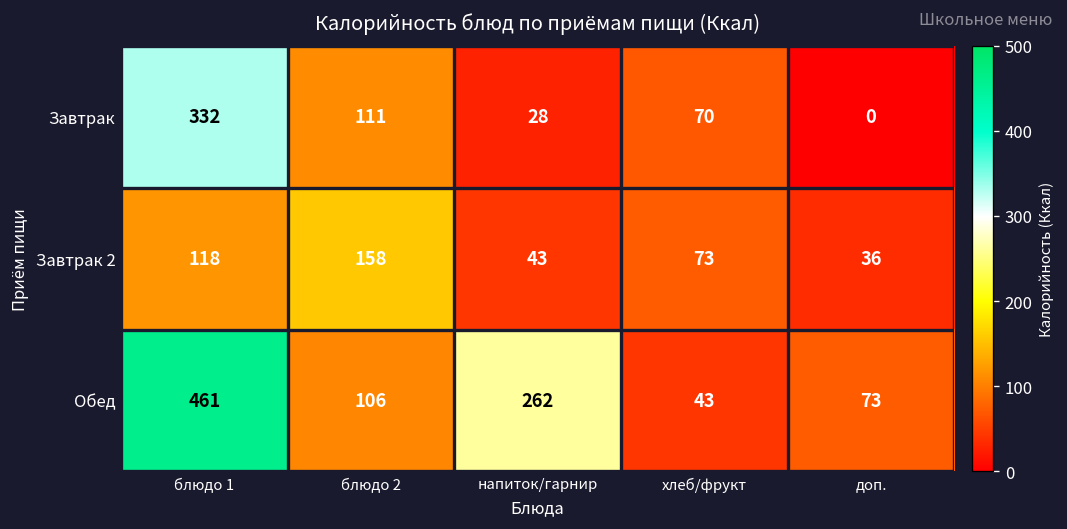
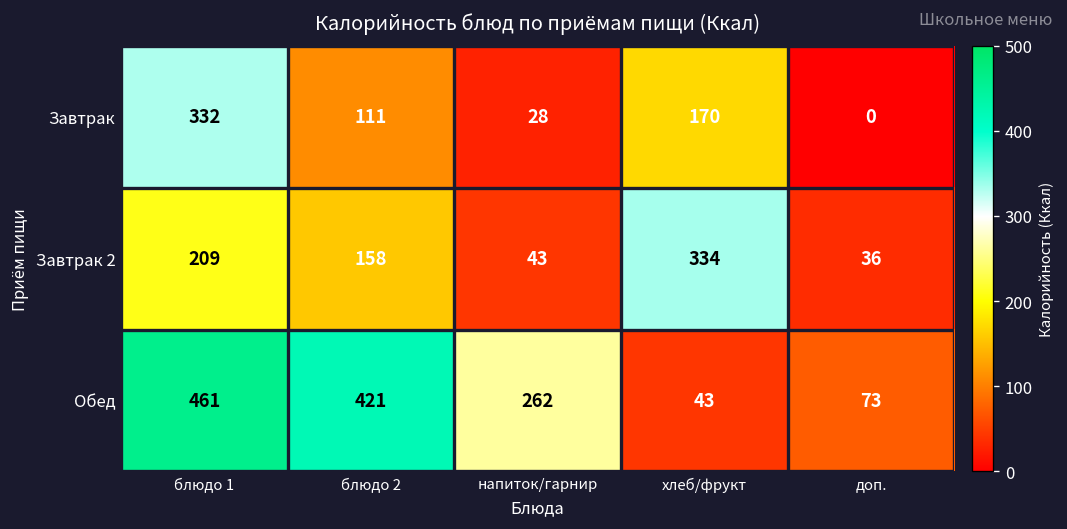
Завтрак, хлеб/фрукт: 70 -> 170
Завтрак 2, блюдо 1: 118 -> 209
Завтрак 2, хлеб/фрукт: 73 -> 334
Обед, блюдо 2: 106 -> 421
